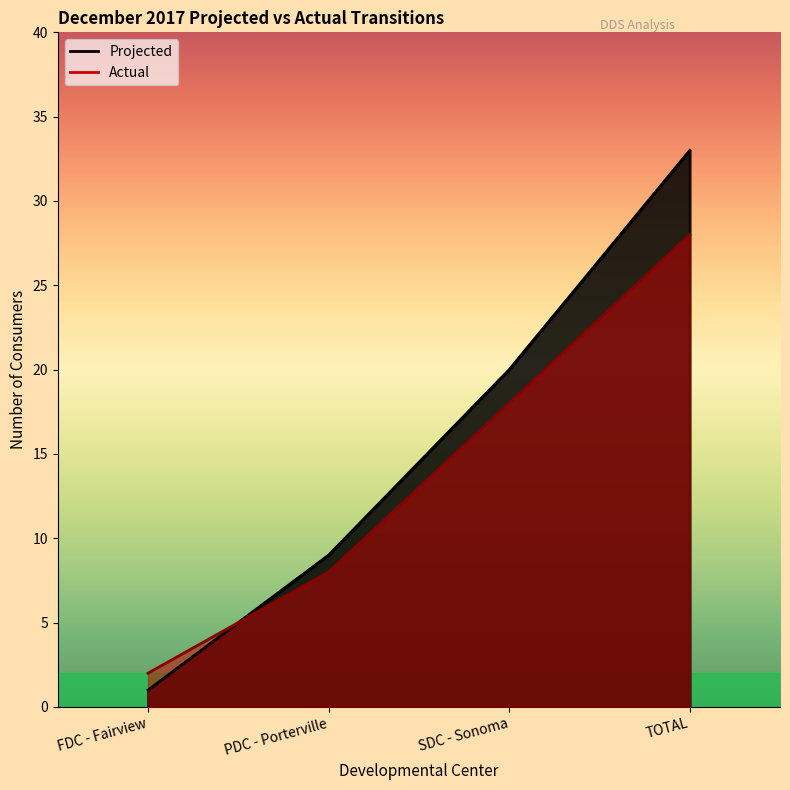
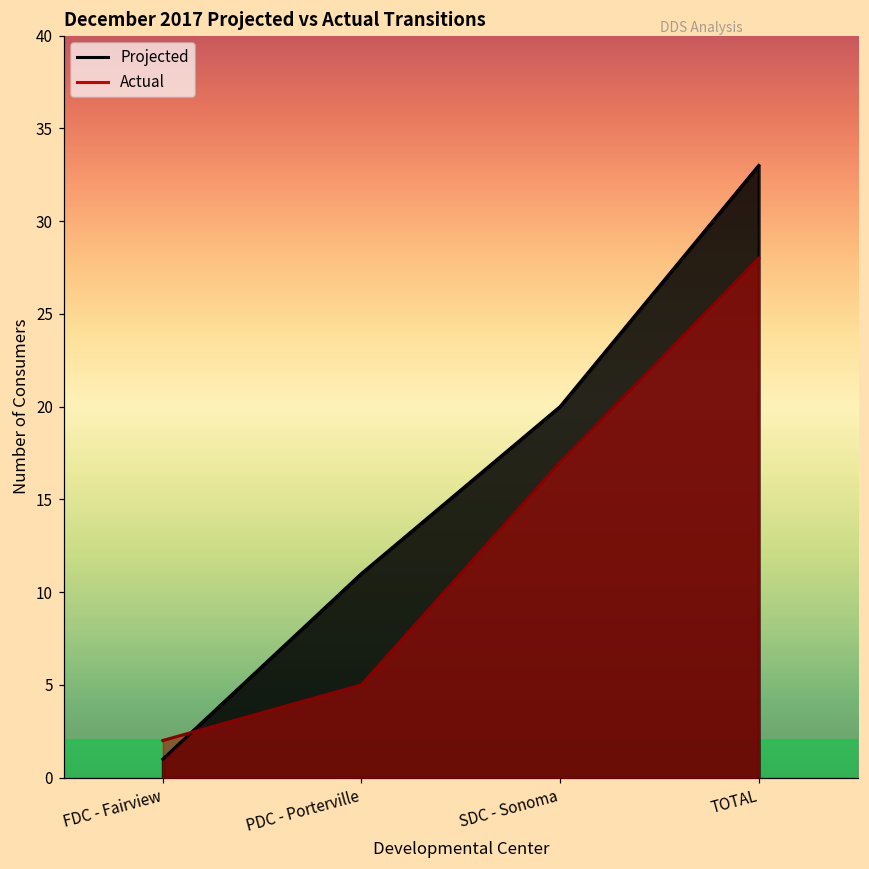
Projected, PDC - Porterville: 9 -> 11
Actual, PDC - Porterville: 8 -> 5
Actual, SDC - Sonoma: 18 -> 17
